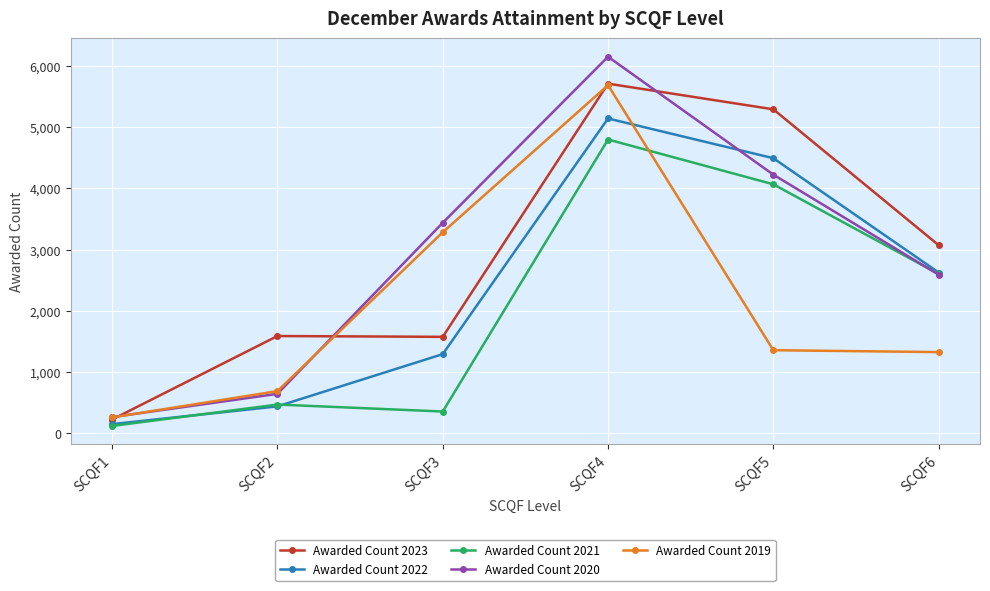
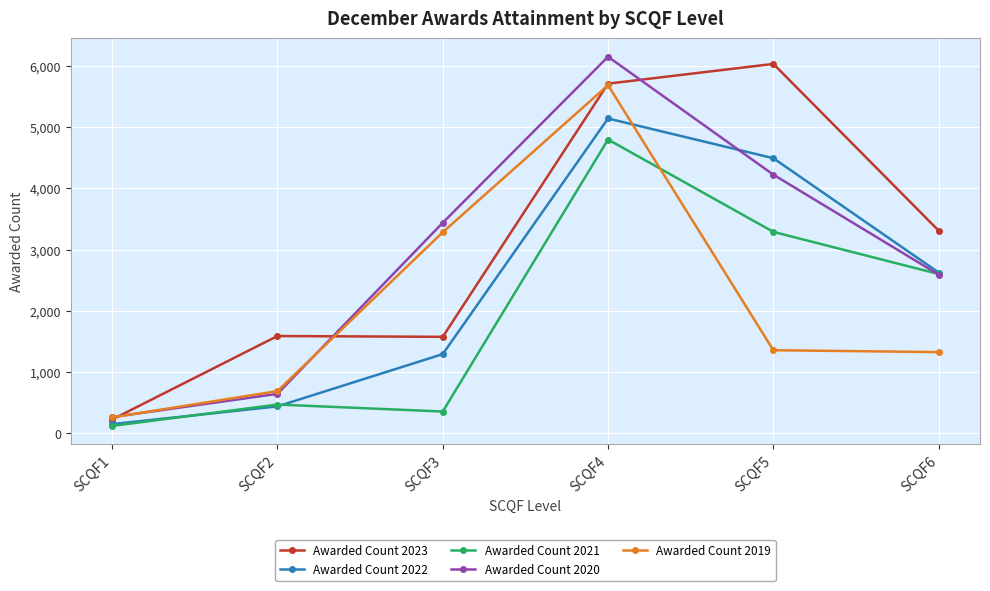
Awarded Count 2023, SCQF5: 5,300 -> 6,000
Awarded Count 2021, SCQF5: 4,100 -> 3,300
Awarded Count 2023, SCQF6: 3,100 -> 3,300
